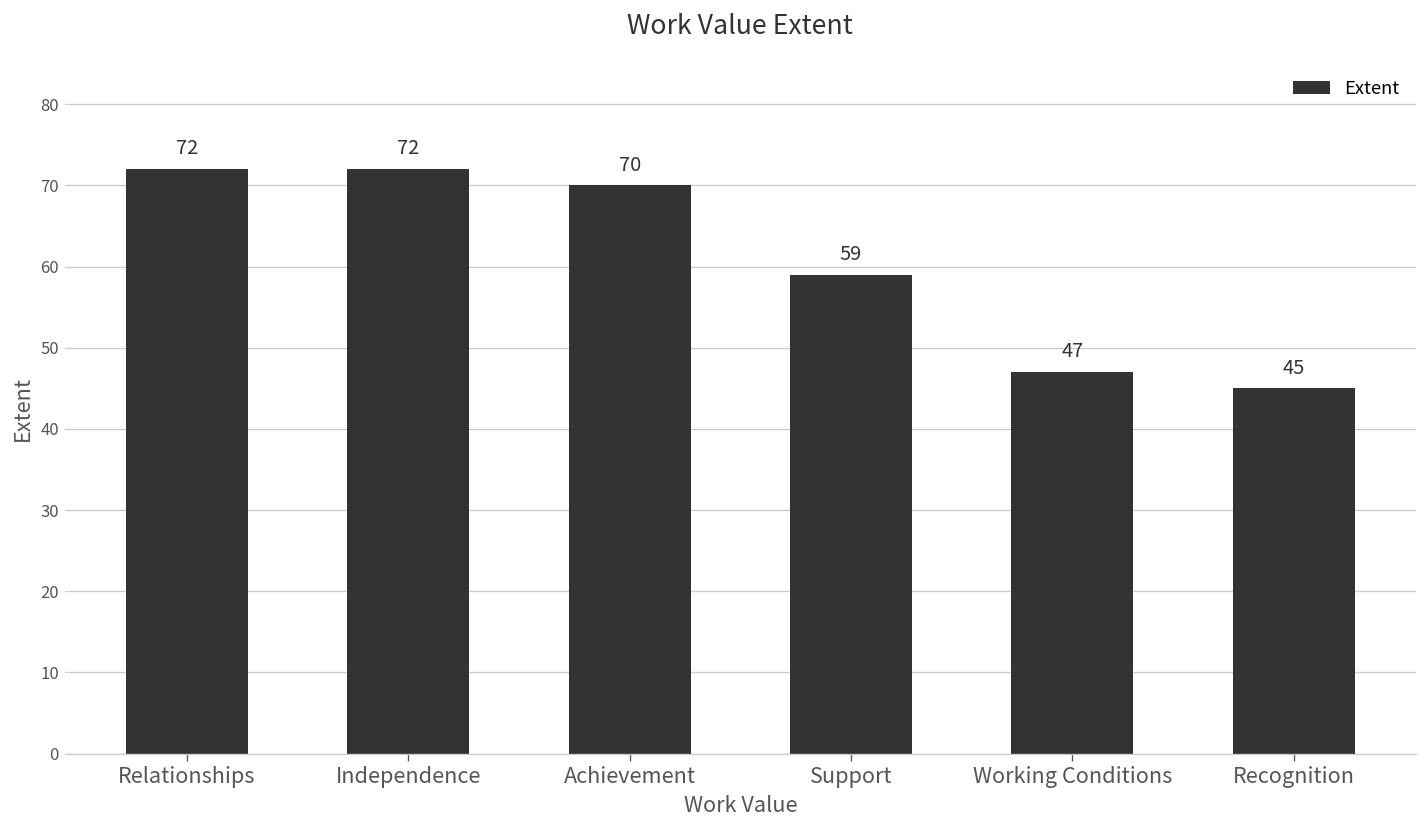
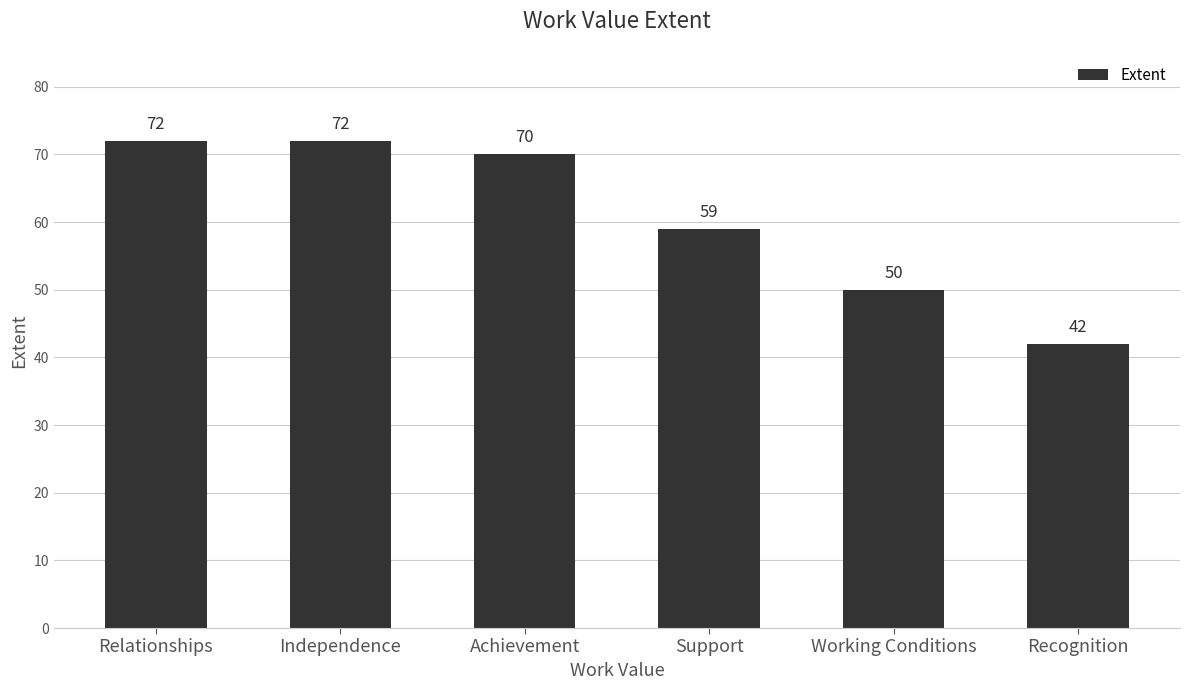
Working Conditions: 47 -> 50
Recognition: 45 -> 42
